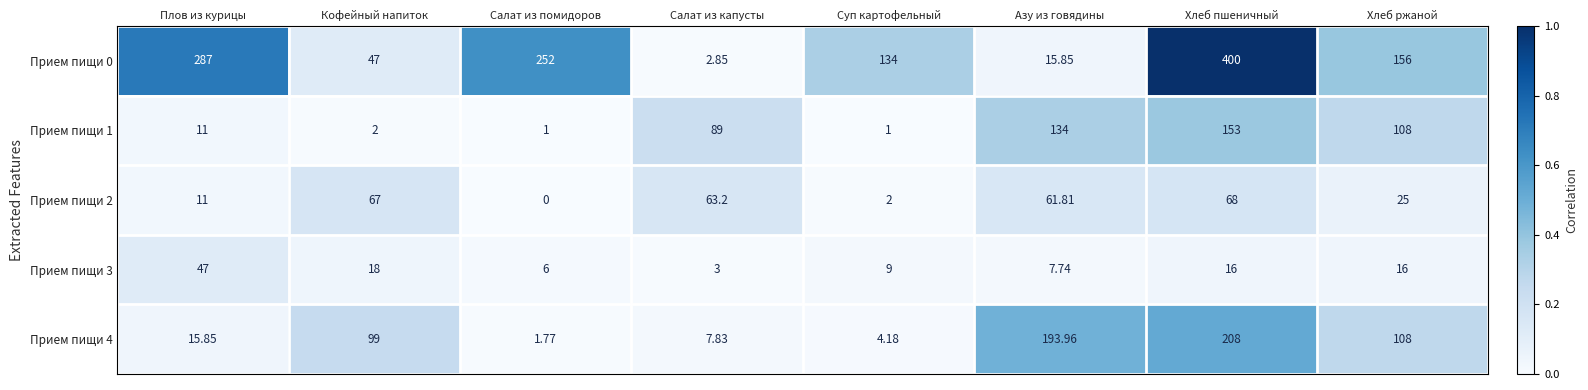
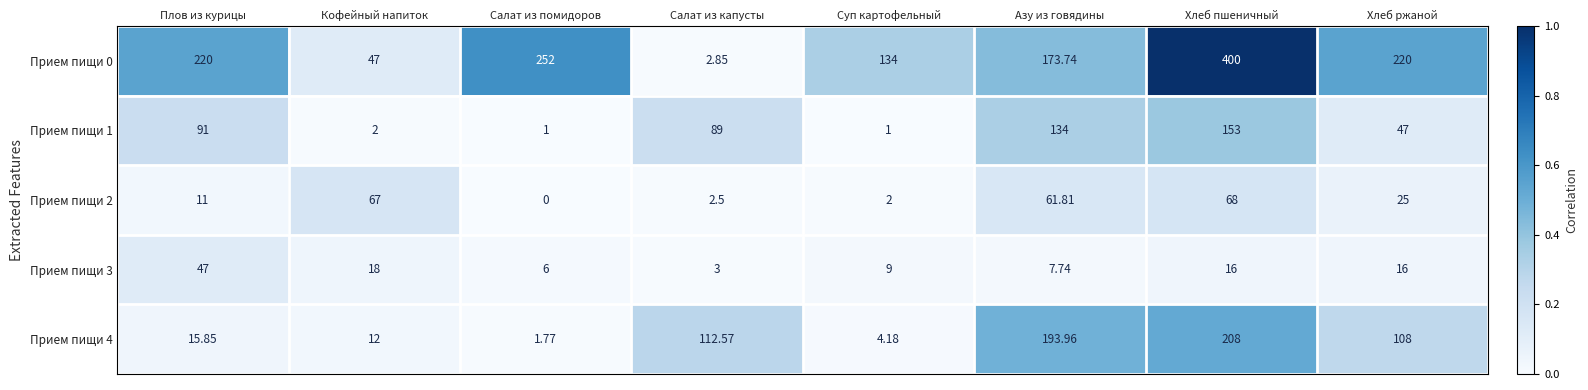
Прием пищи 0, Плов из курицы: 287 -> 220
Прием пищи 0, Азу из говядины: 15.85 -> 173.74
Прием пищи 0, Хлеб ржаной: 156 -> 220
Прием пищи 1, Плов из курицы: 11 -> 91
Прием пищи 1, Хлеб ржаной: 108 -> 47
Прием пищи 2, Салат из капусты: 63.2 -> 2.5
Прием пищи 4, Кофейный напиток: 99 -> 12
Прием пищи 4, Салат из капусты: 7.83 -> 112.57
